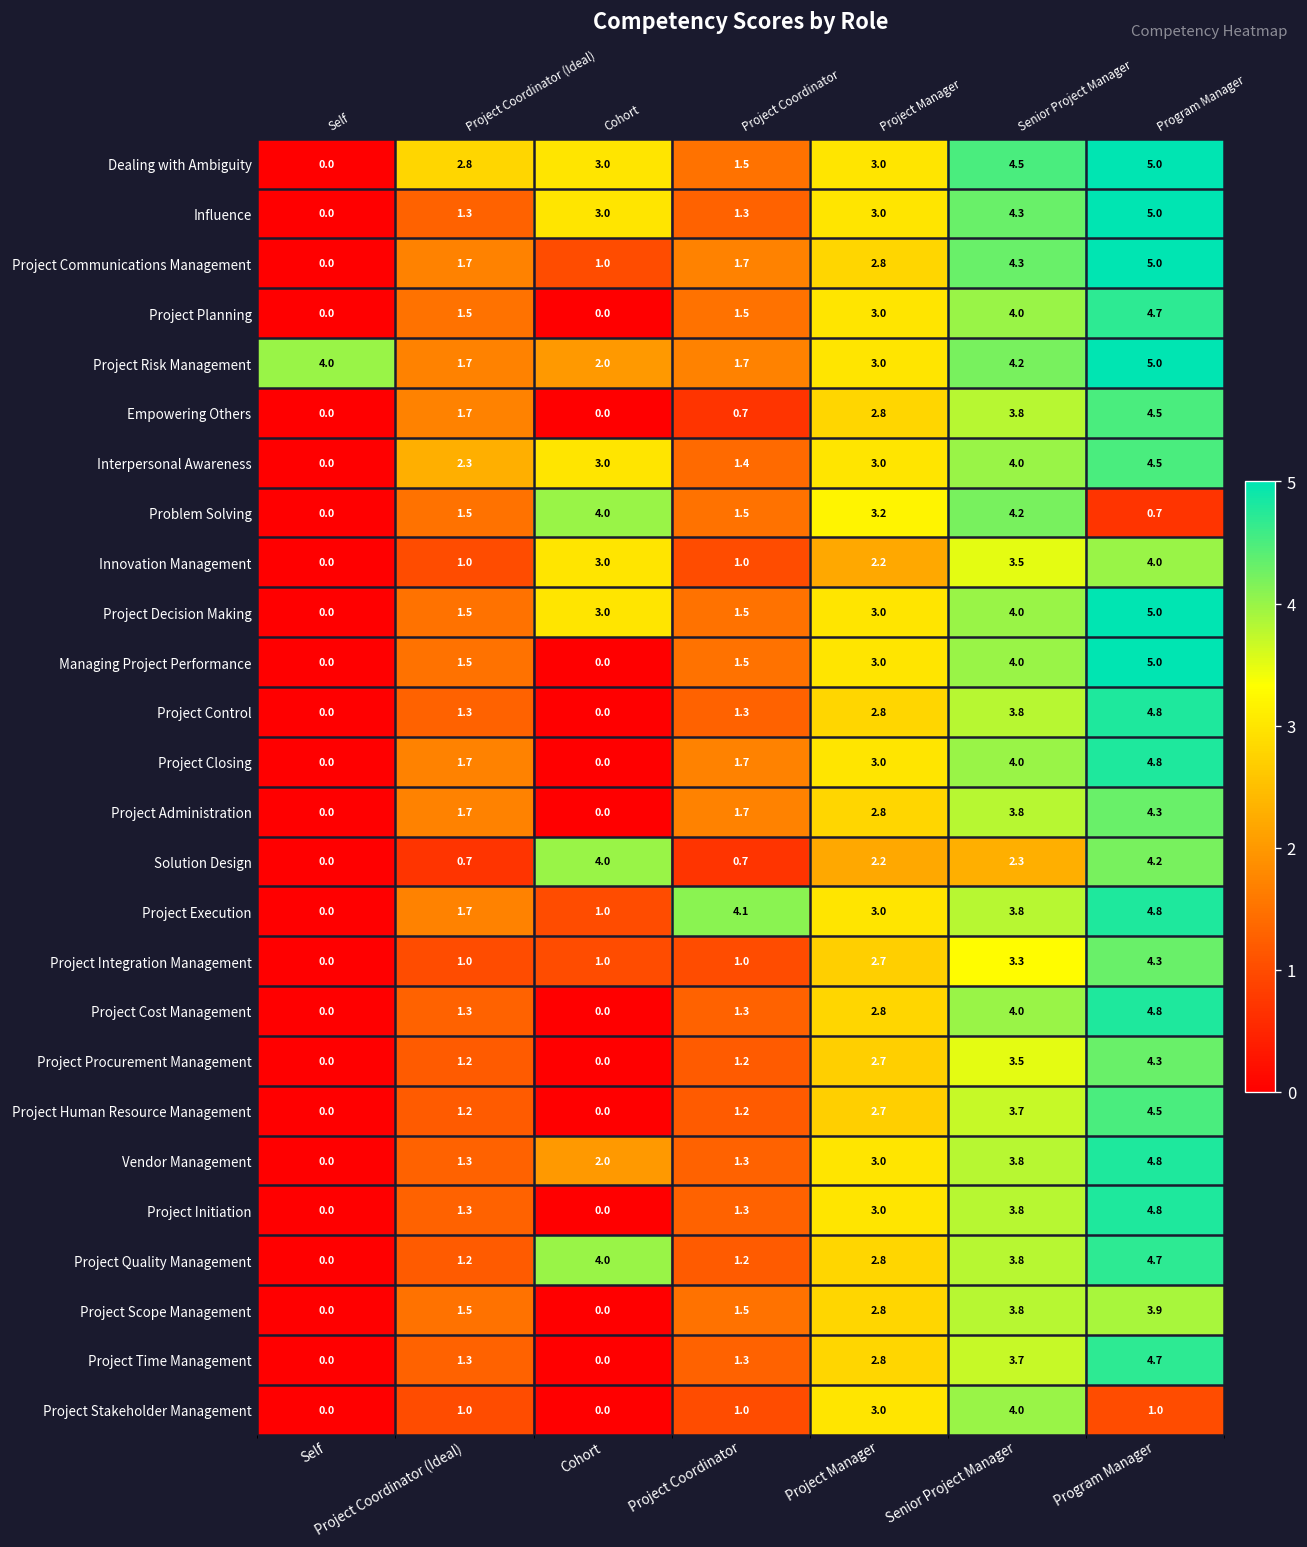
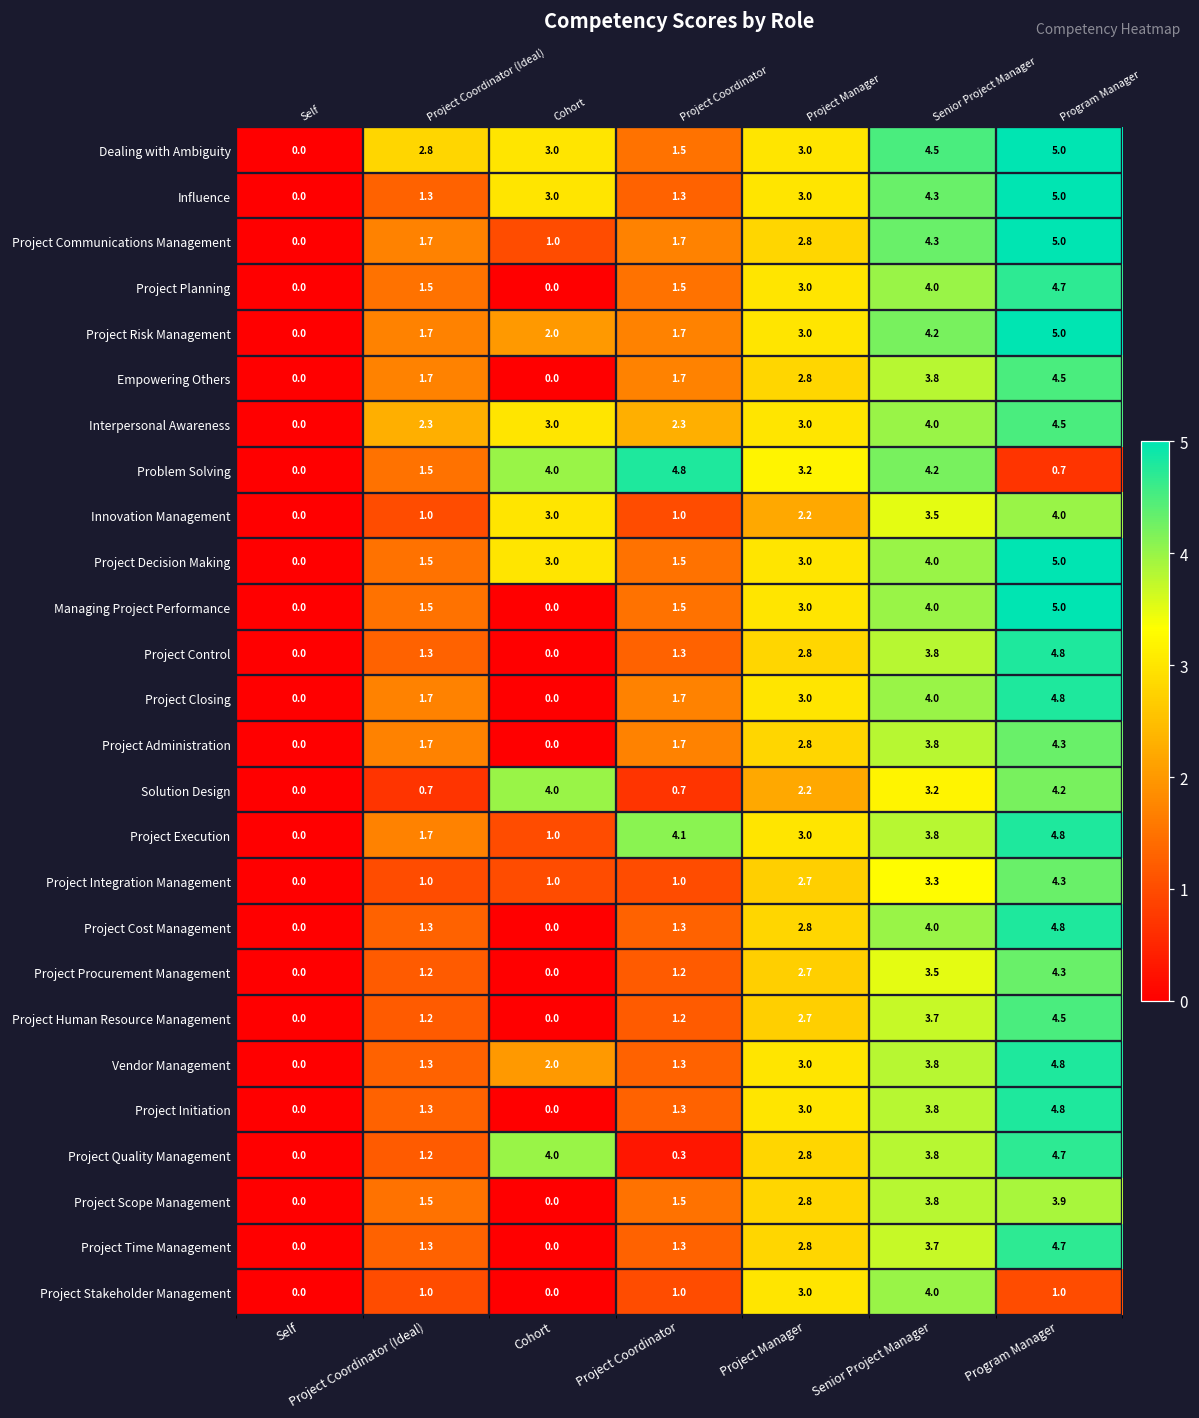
Project Risk Management, Self: 4.0 -> 0.0
Empowering Others, Project Coordinator: 0.7 -> 1.7
Interpersonal Awareness, Project Coordinator: 1.4 -> 2.3
Problem Solving, Project Coordinator: 1.5 -> 4.8
Solution Design, Senior Project Manager: 2.3 -> 3.2
Project Quality Management, Project Coordinator: 1.2 -> 0.3
